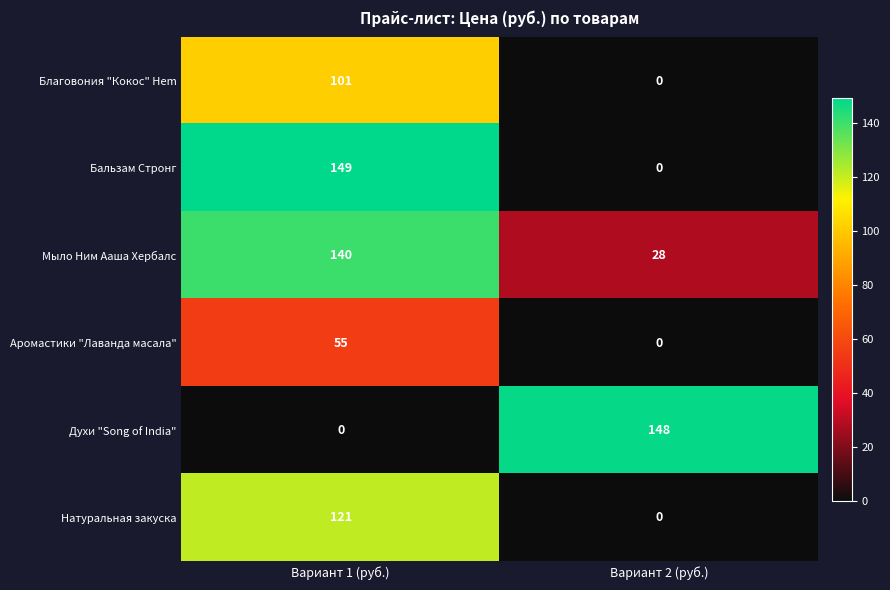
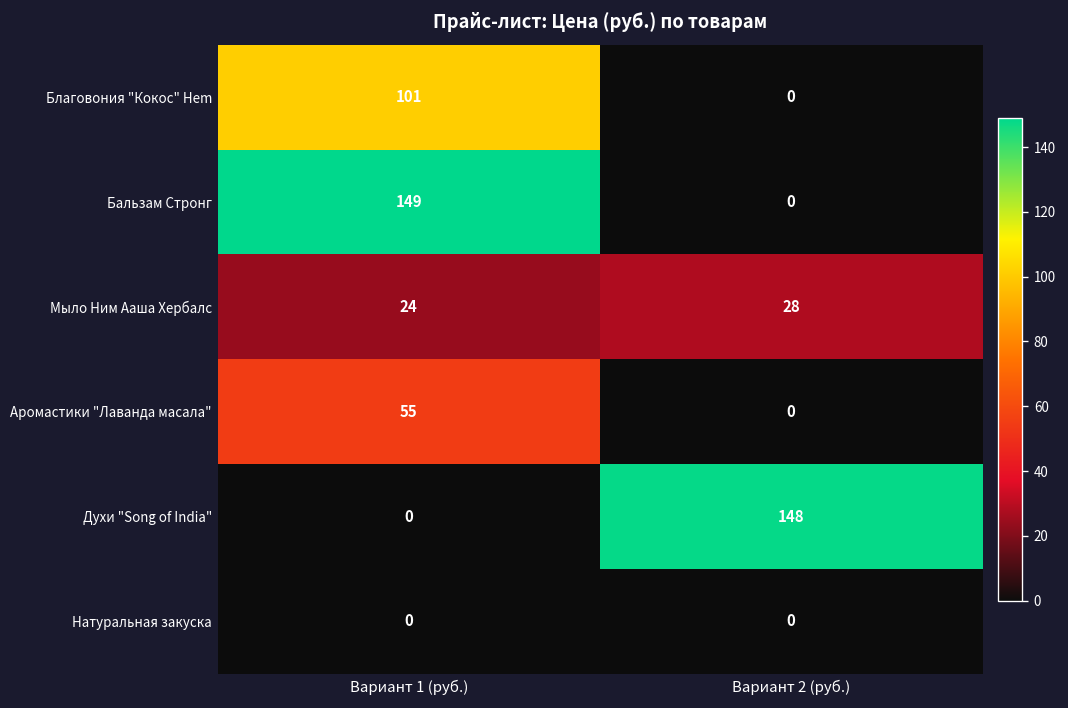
Мыло Ним Ааша Хербалс, Вариант 1 (руб.): 140 -> 24
Натуральная закуска, Вариант 1 (руб.): 121 -> 0
